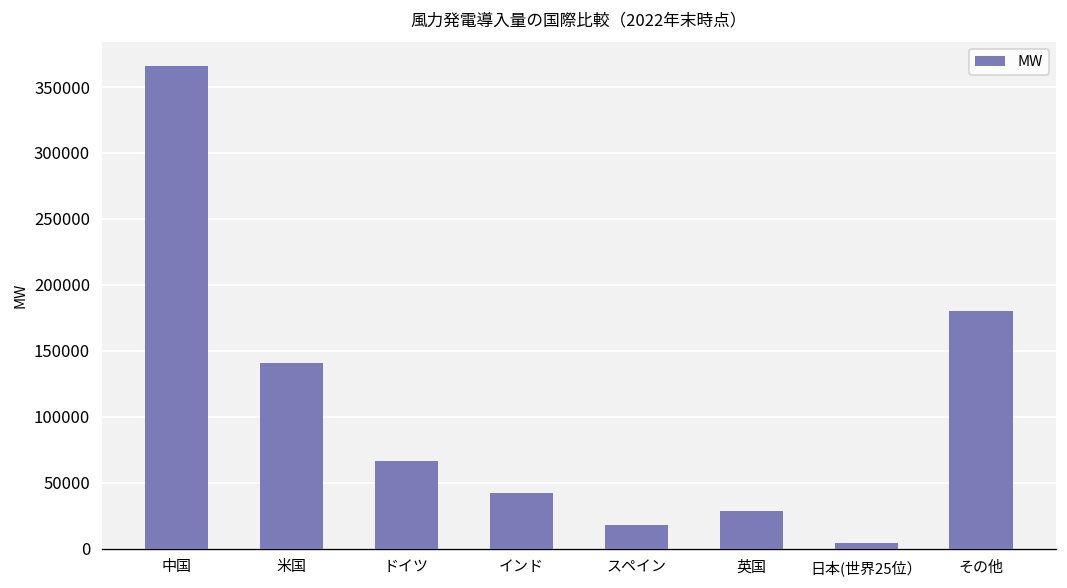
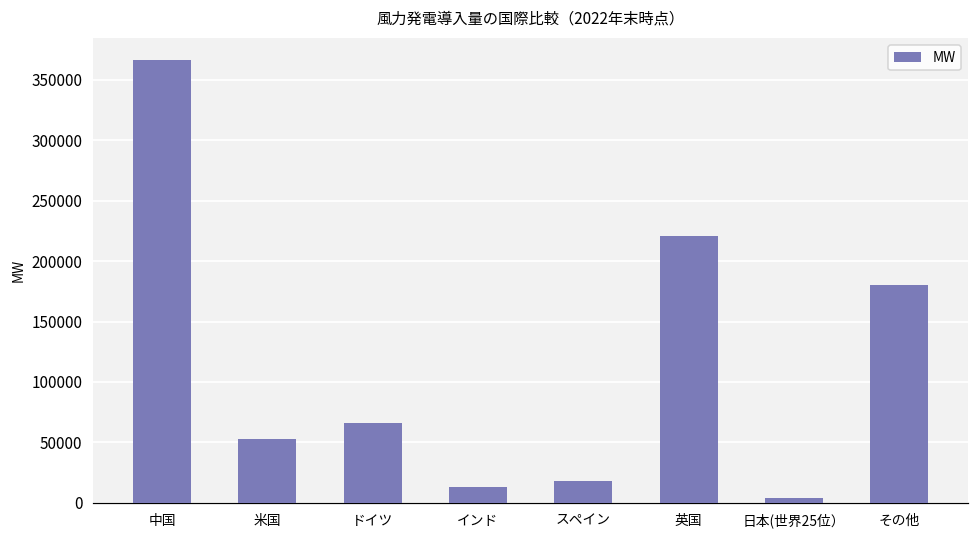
米国: 141000 -> 52000
インド: 42000 -> 13000
英国: 29000 -> 221000
